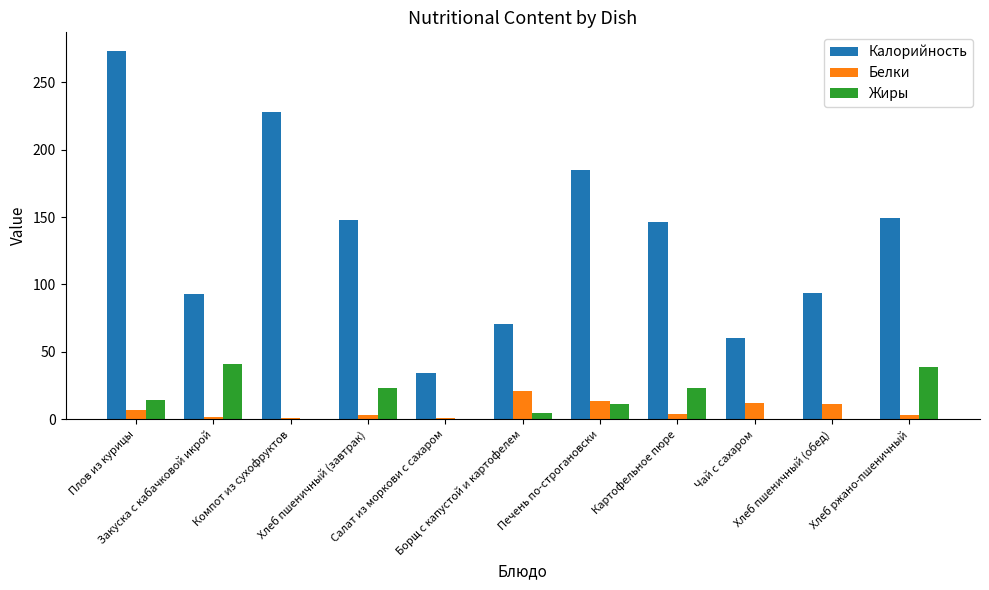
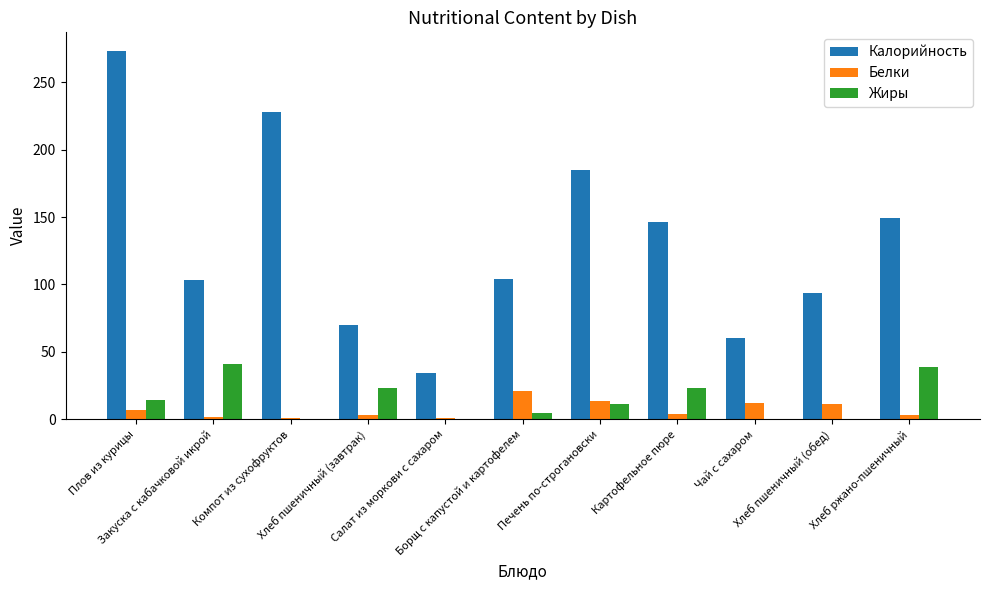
Калорийность, Закуска с кабачковой икрой: 93 -> 104
Калорийность, Хлеб пшеничный (завтрак): 148 -> 70
Калорийность, Борщ с капустой и картофелем: 71 -> 104
